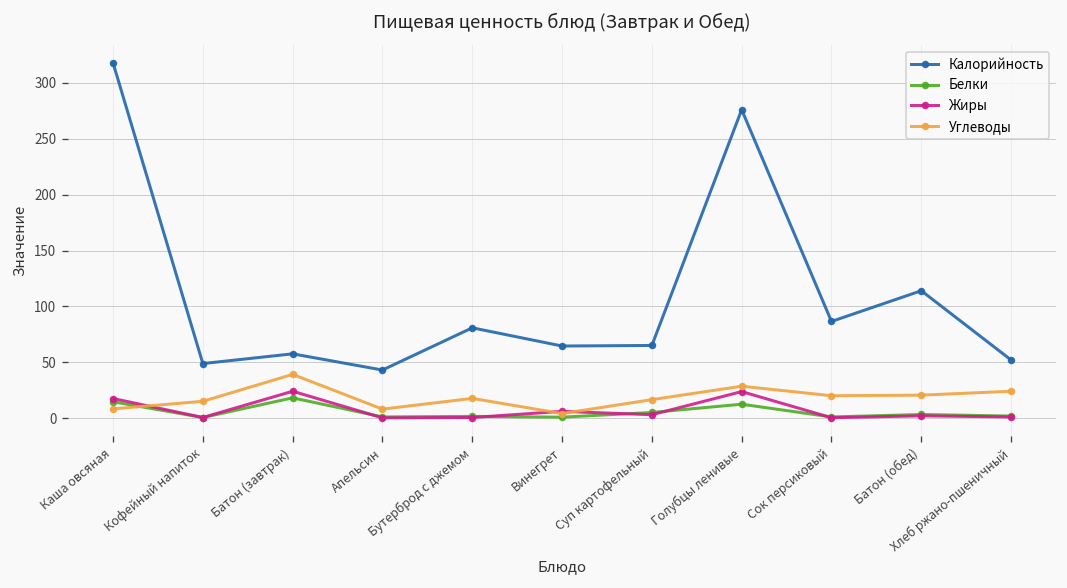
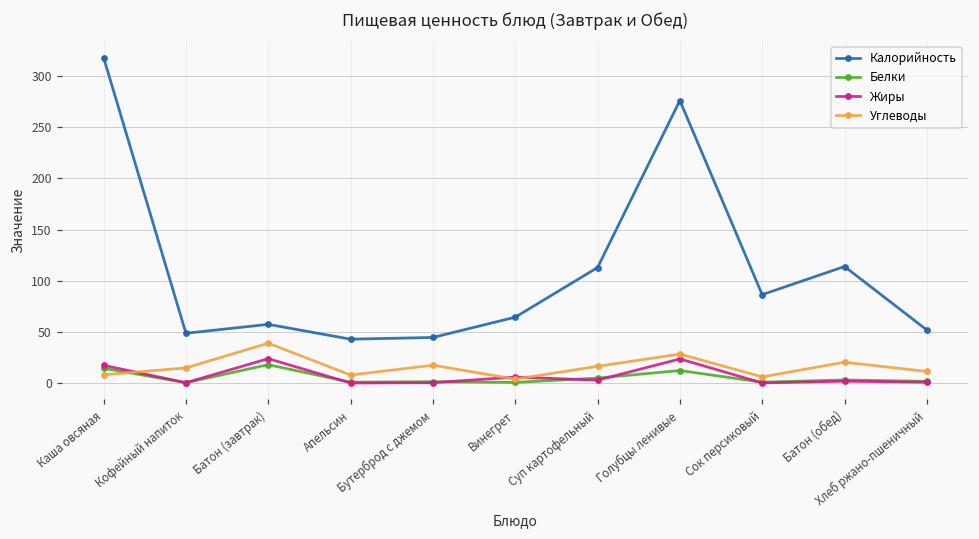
Калорийность, Бутерброд с джемом: 80 -> 40
Калорийность, Суп картофельный: 70 -> 110
Углеводы, Сок персиковый: 20 -> 10
Углеводы, Хлеб ржано-пшеничный: 20 -> 10
